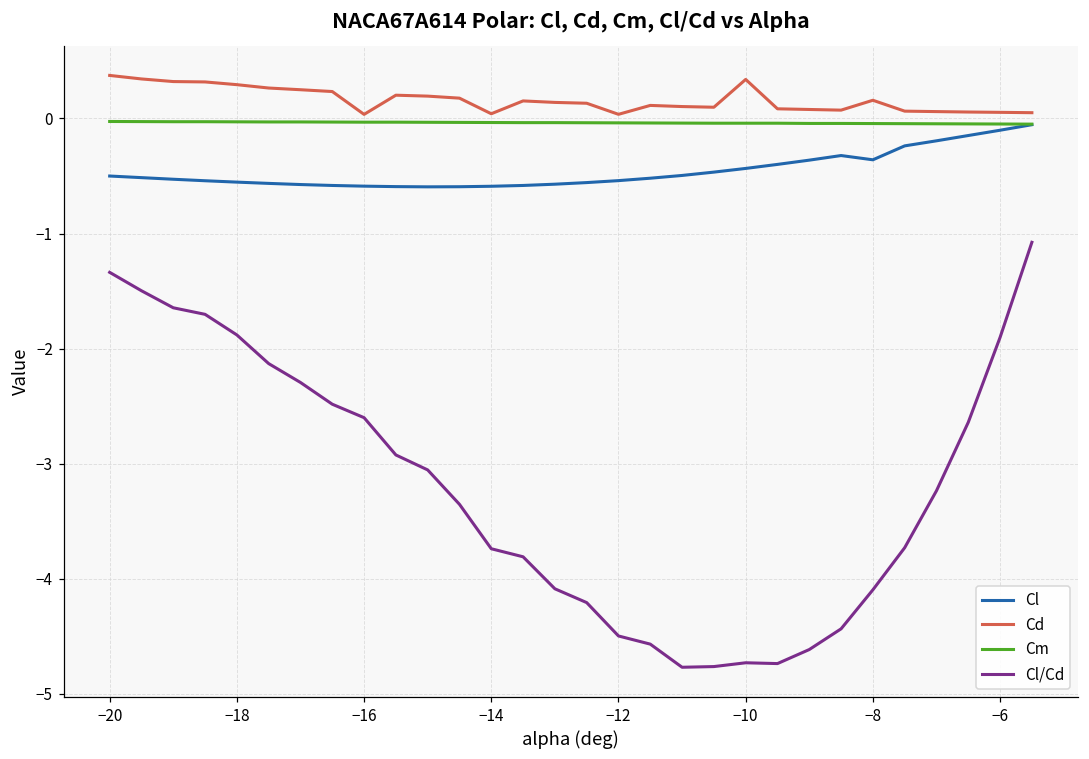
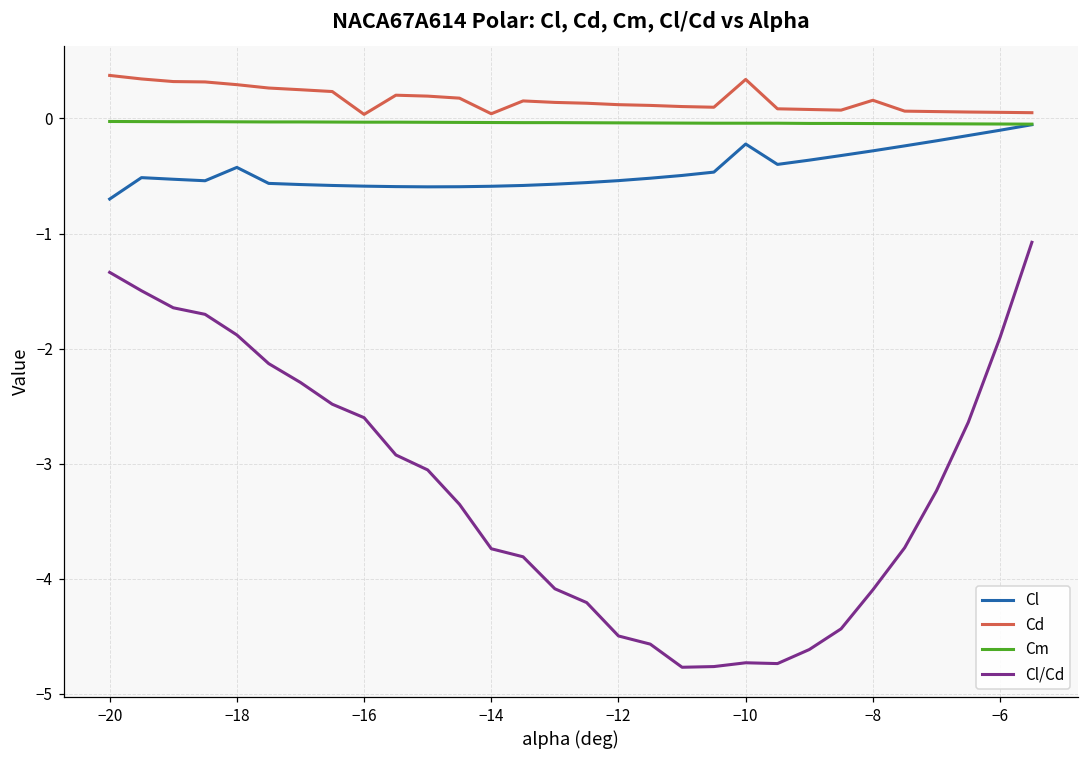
Cl, −20: -0.5 -> -0.7
Cl, −18: -0.55 -> -0.43
Cd, −12: 0.04 -> 0.12
Cl, −10: -0.43 -> -0.22
Cl, −8: -0.36 -> -0.28
